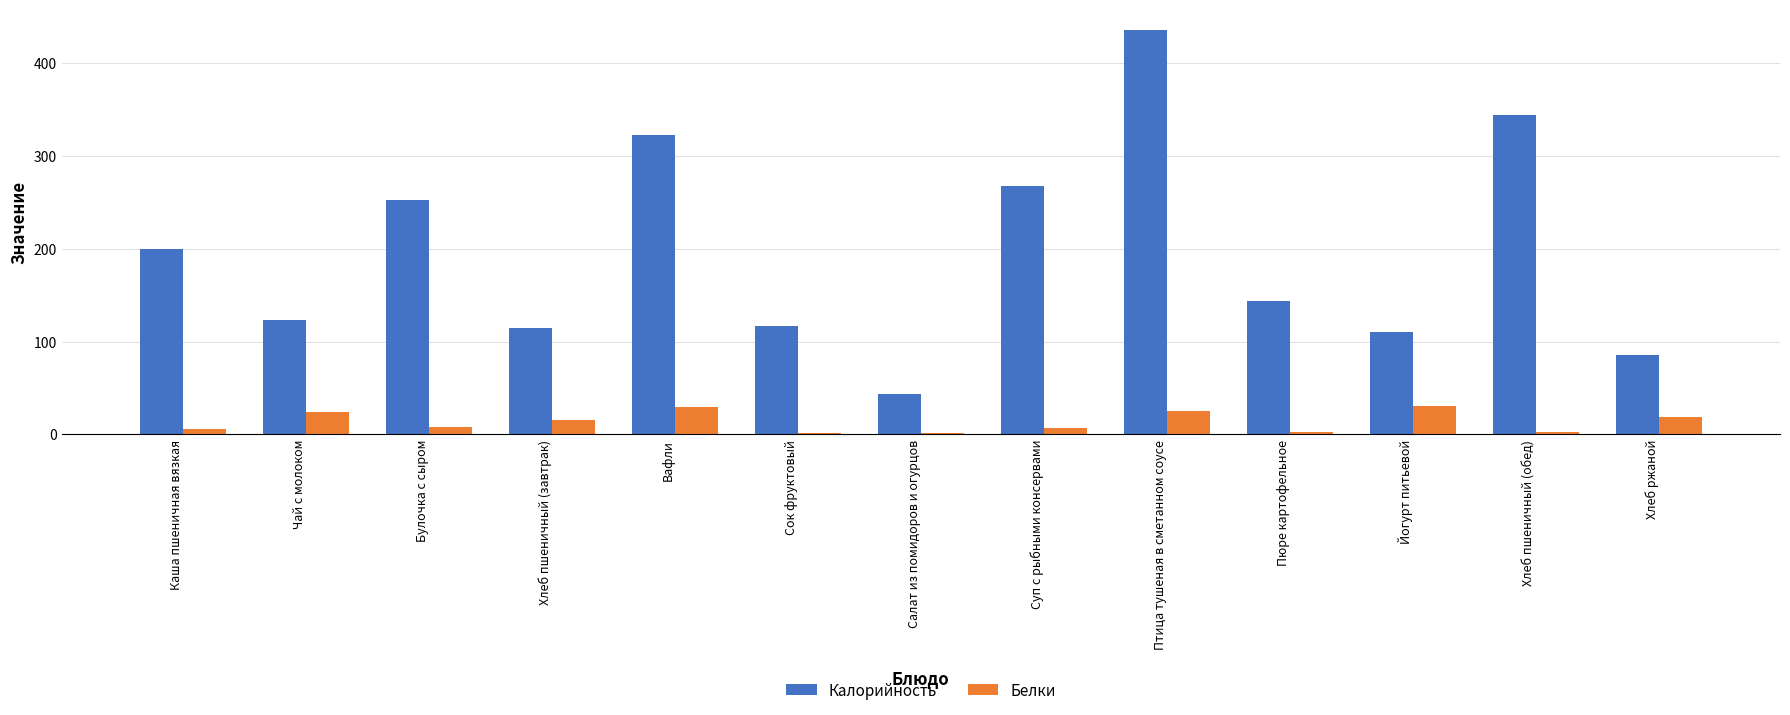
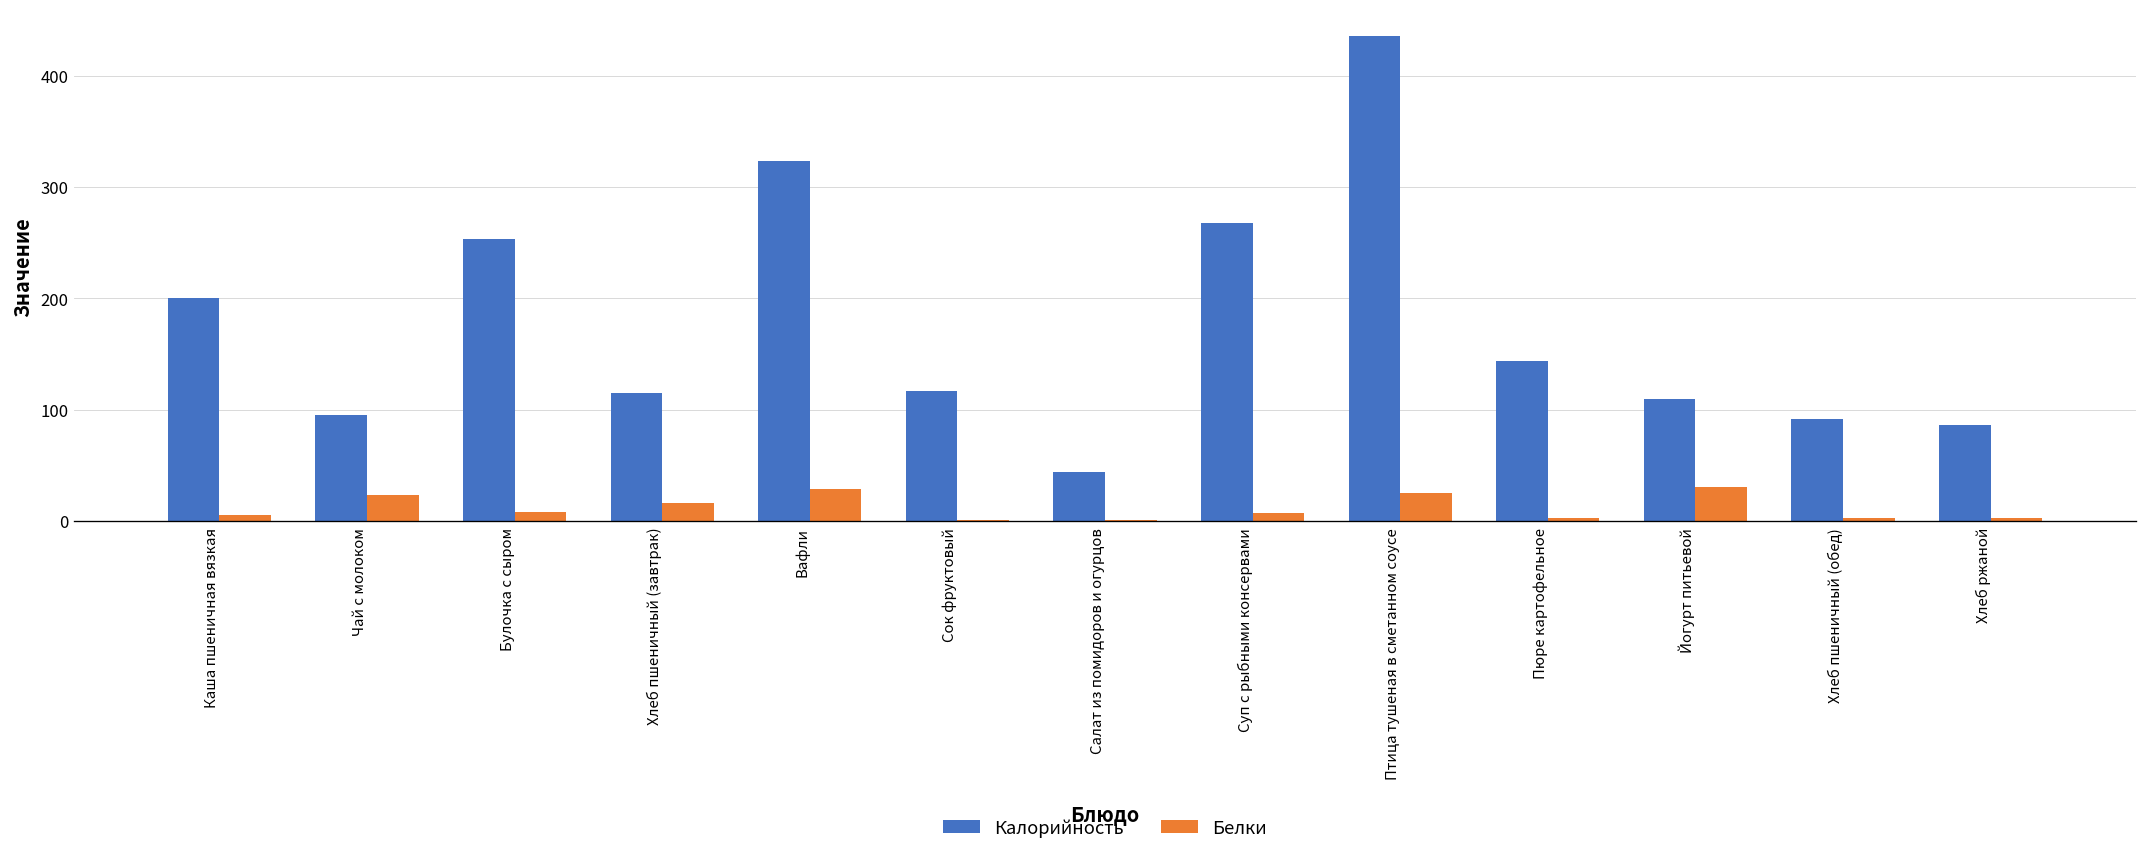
Калорийность, Чай с молоком: 120 -> 100
Калорийность, Хлеб пшеничный (обед): 340 -> 90
Белки, Хлеб ржаной: 20 -> 0
